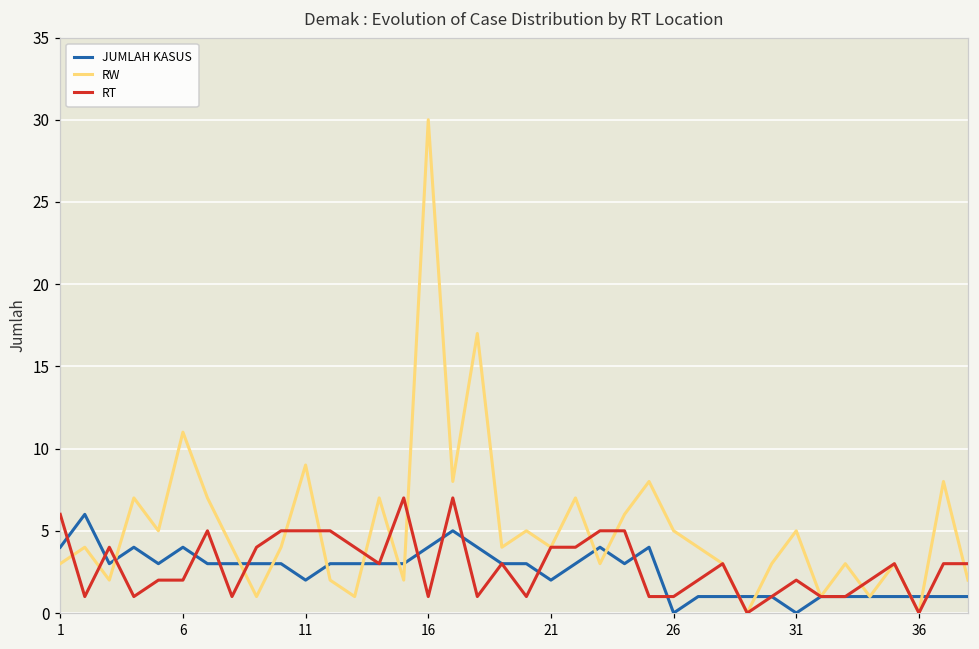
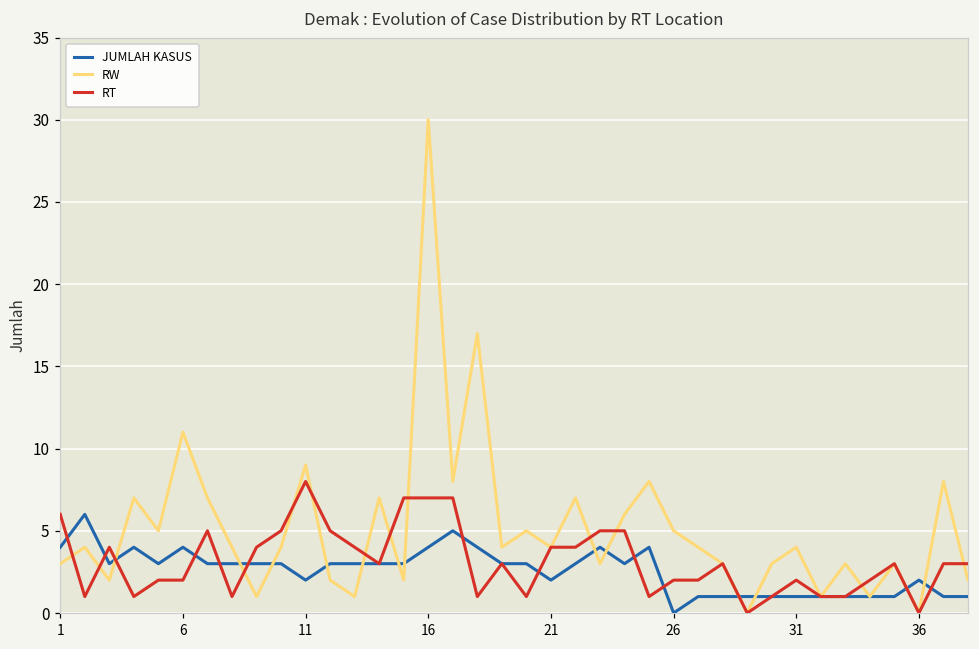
RT, 11: 5 -> 8
RT, 16: 1 -> 7
RT, 26: 1 -> 2
JUMLAH KASUS, 31: 0 -> 1
RW, 31: 5 -> 4
JUMLAH KASUS, 36: 1 -> 2
